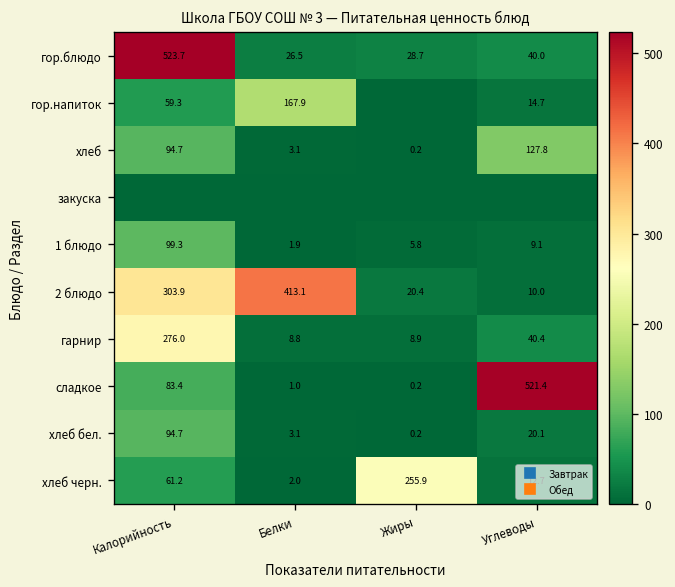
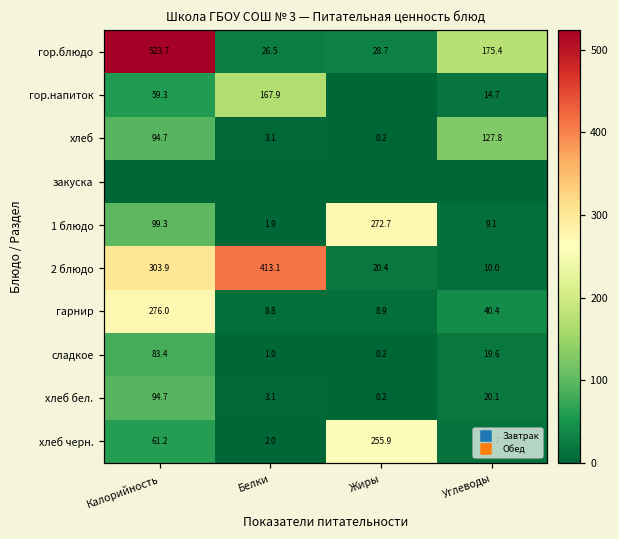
гор.блюдо, Углеводы: 40.0 -> 175.4
1 блюдо, Жиры: 5.8 -> 272.7
сладкое, Углеводы: 521.4 -> 19.6
